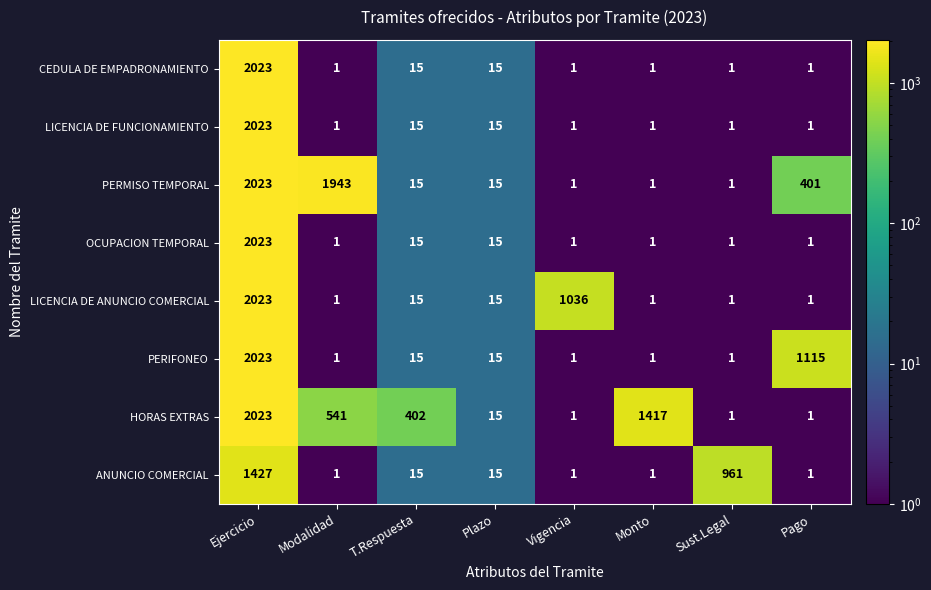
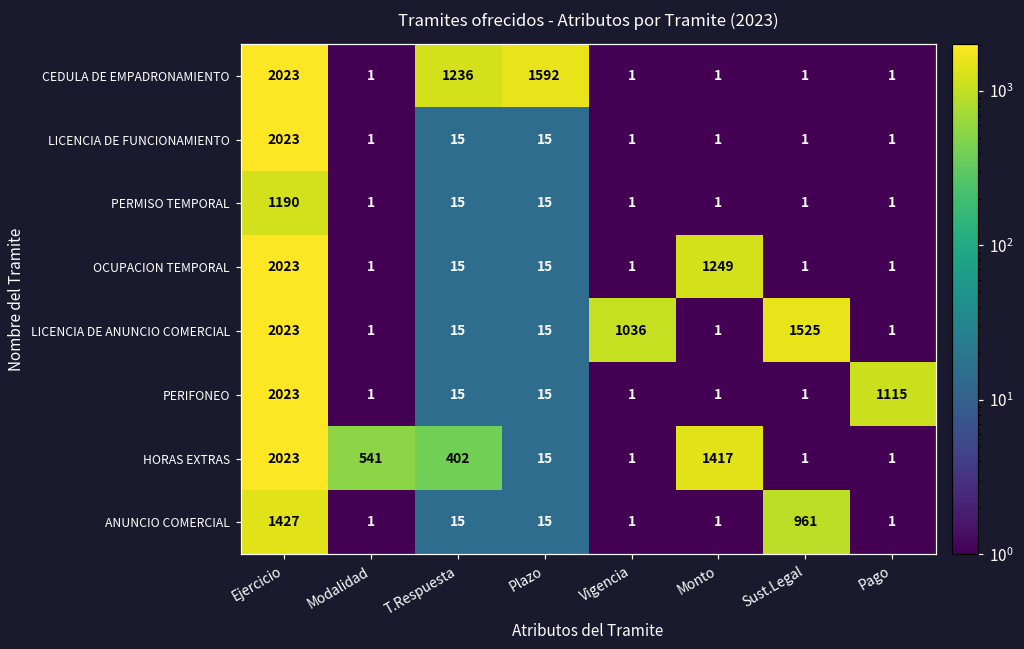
CEDULA DE EMPADRONAMIENTO, T.Respuesta: 15 -> 1236
CEDULA DE EMPADRONAMIENTO, Plazo: 15 -> 1592
PERMISO TEMPORAL, Ejercicio: 2023 -> 1190
PERMISO TEMPORAL, Modalidad: 1943 -> 1
PERMISO TEMPORAL, Pago: 401 -> 1
OCUPACION TEMPORAL, Monto: 1 -> 1249
LICENCIA DE ANUNCIO COMERCIAL, Sust.Legal: 1 -> 1525
